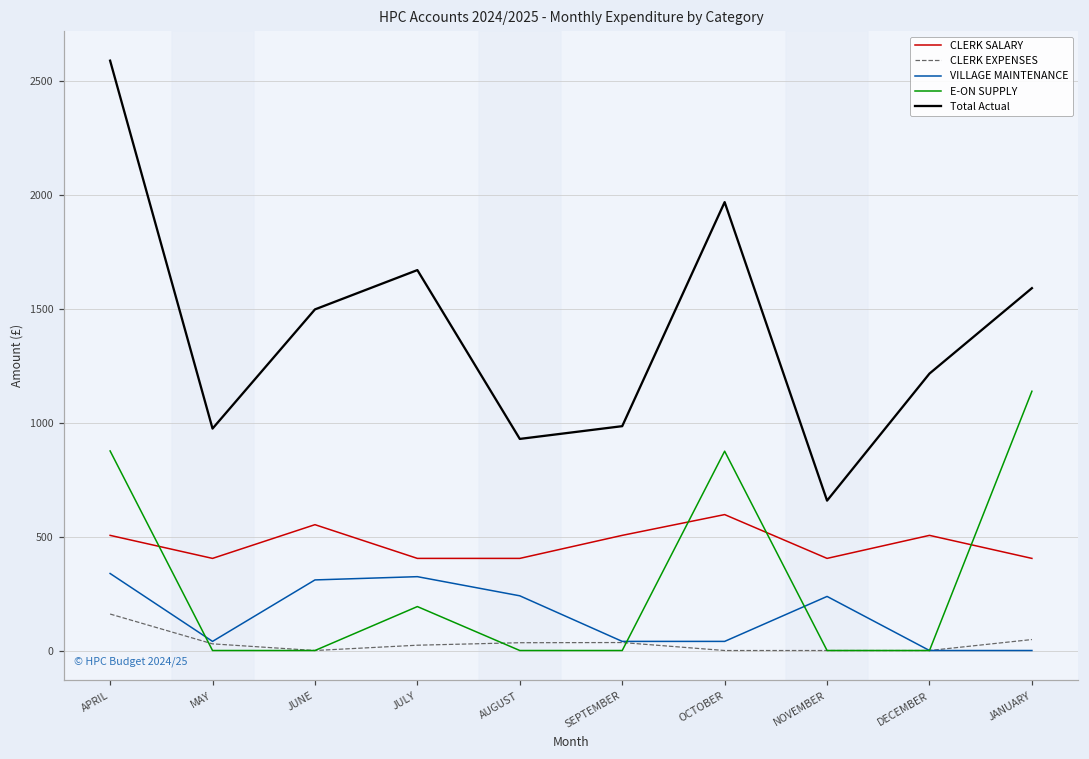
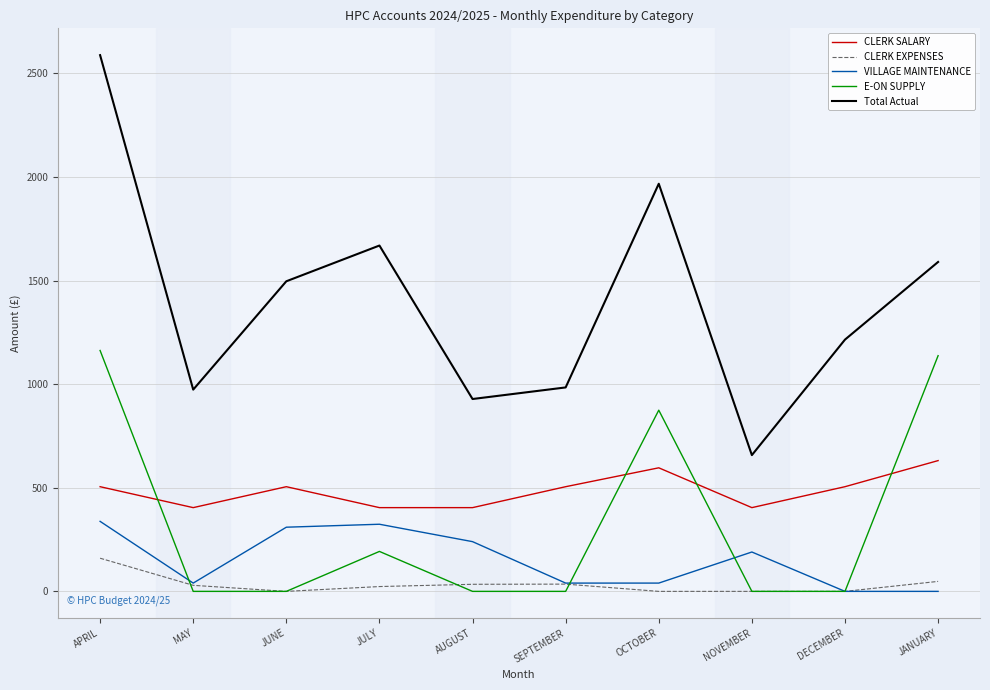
E-ON SUPPLY, APRIL: 880 -> 1160
CLERK SALARY, JUNE: 550 -> 510
VILLAGE MAINTENANCE, NOVEMBER: 240 -> 190
CLERK SALARY, JANUARY: 400 -> 630
